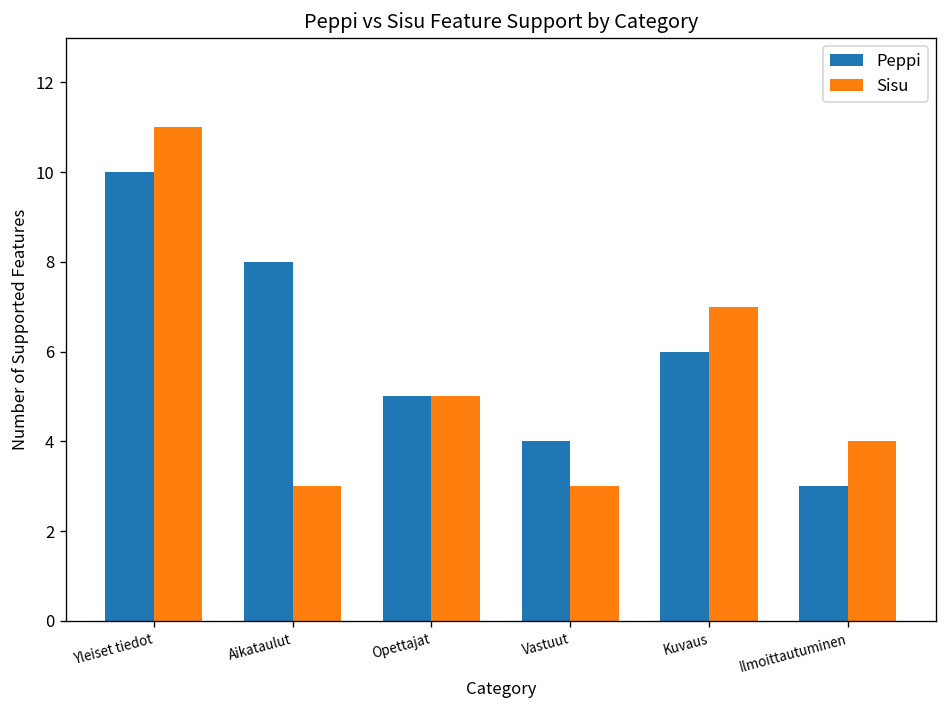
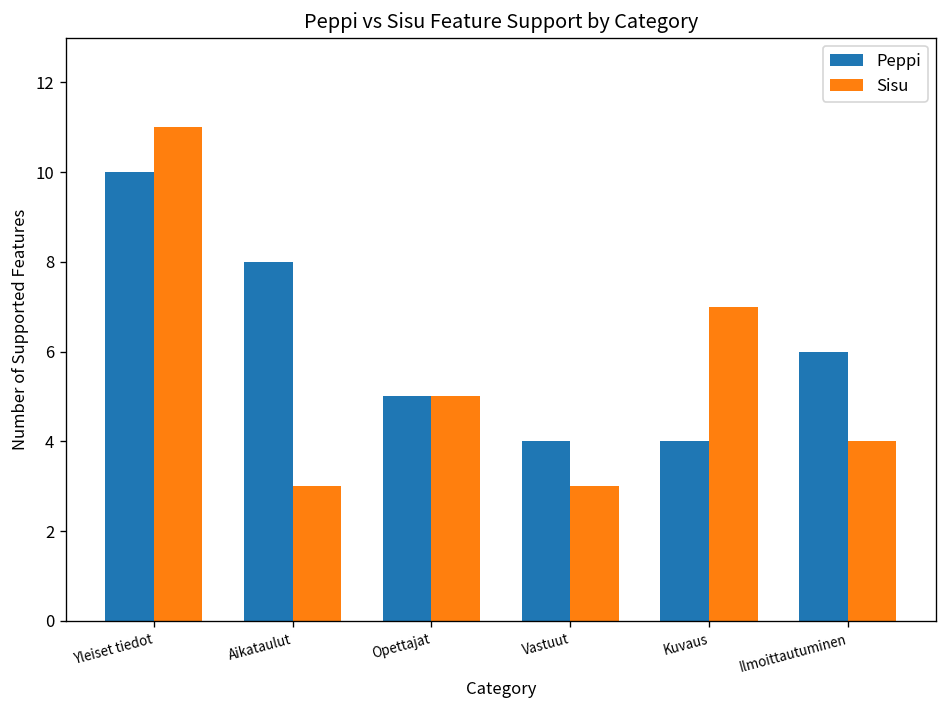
Peppi, Kuvaus: 6 -> 4
Peppi, Ilmoittautuminen: 3 -> 6
